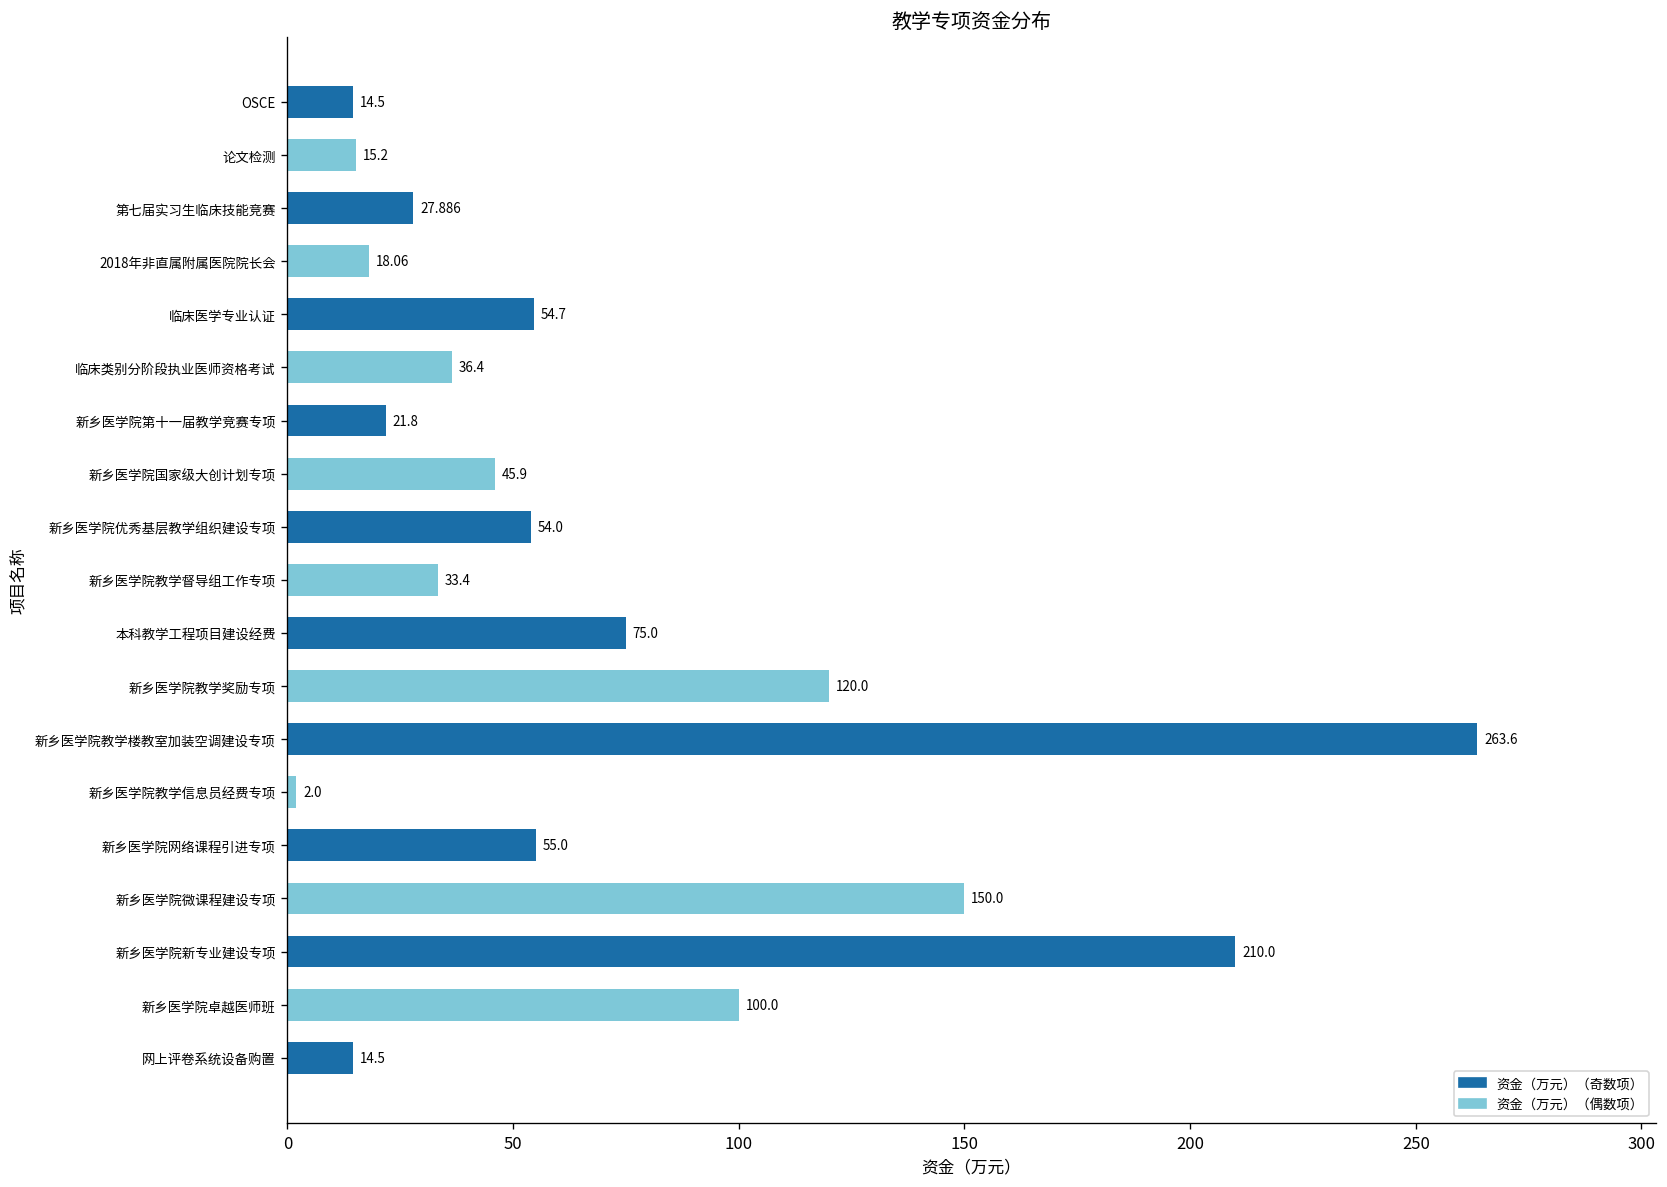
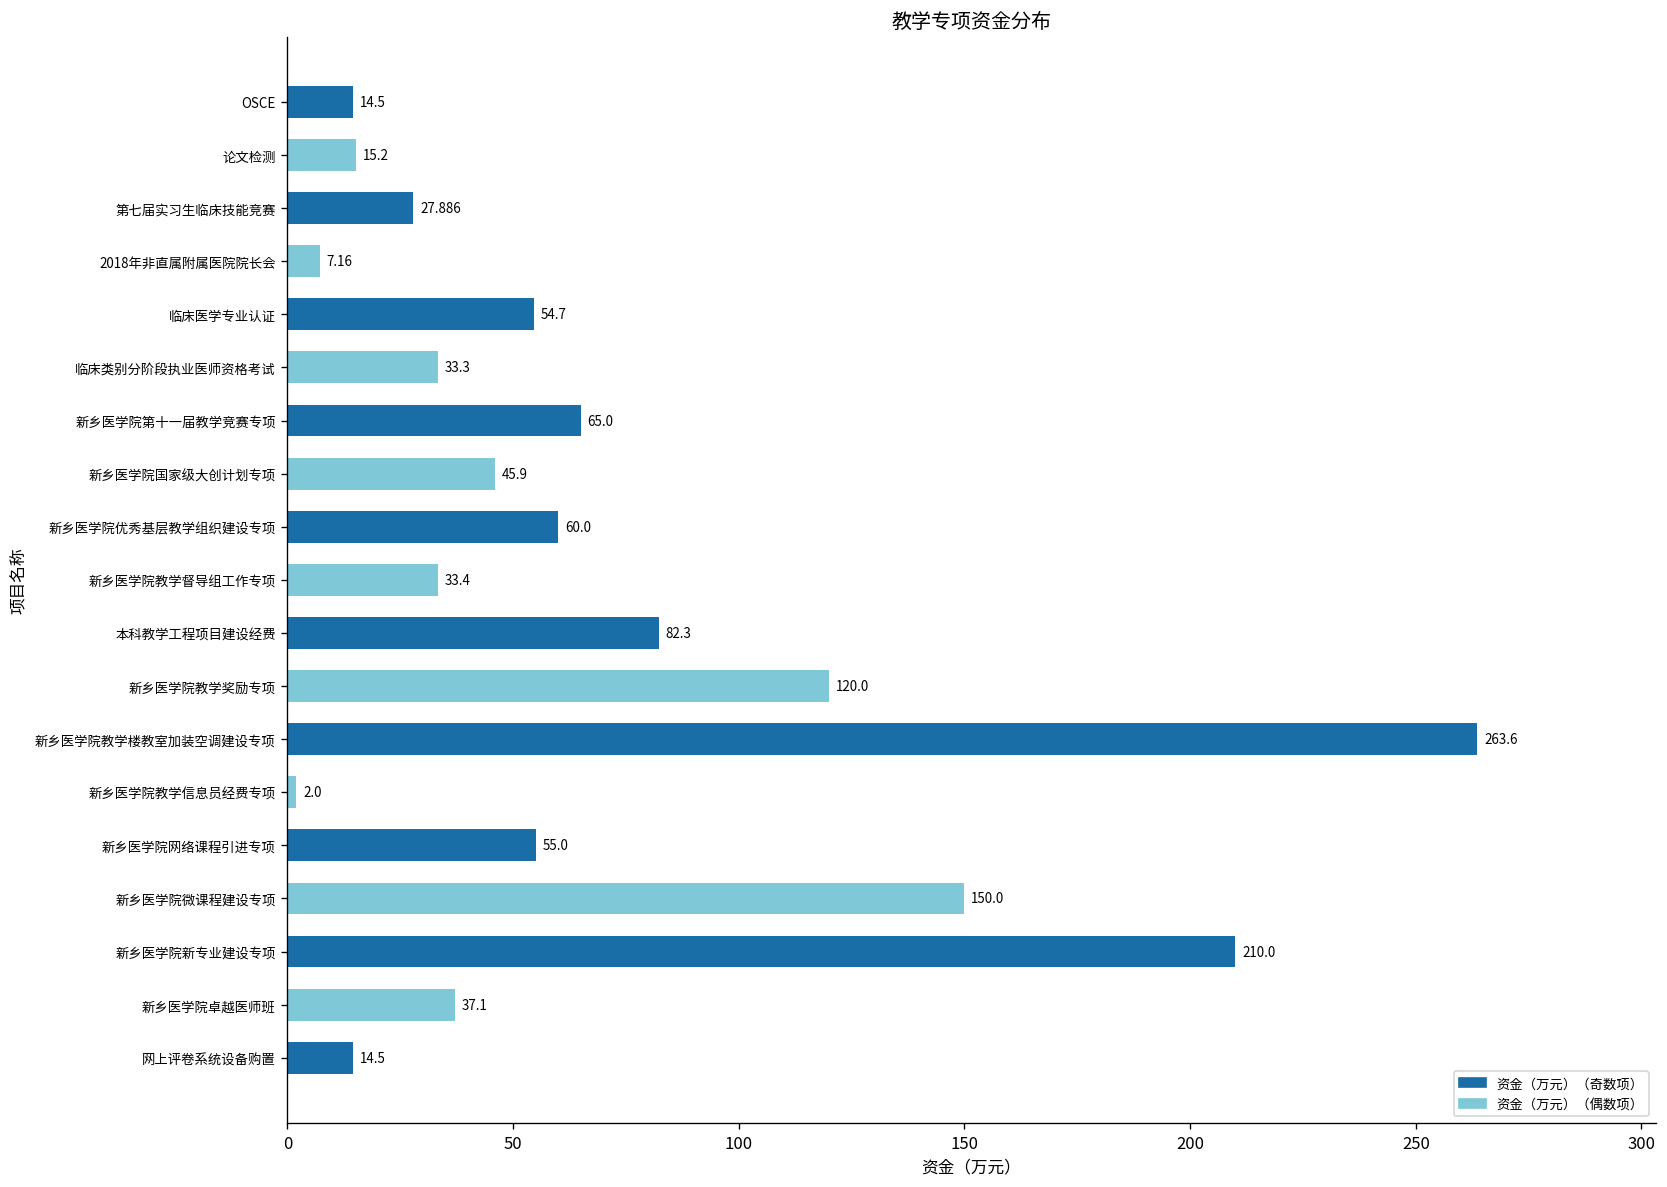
2018年非直属附属医院院长会: 18.06 -> 7.16
临床类别分阶段执业医师资格考试: 36.4 -> 33.3
新乡医学院第十一届教学竞赛专项: 21.8 -> 65.0
新乡医学院优秀基层教学组织建设专项: 54.0 -> 60.0
本科教学工程项目建设经费: 75.0 -> 82.3
新乡医学院卓越医师班: 100.0 -> 37.1
